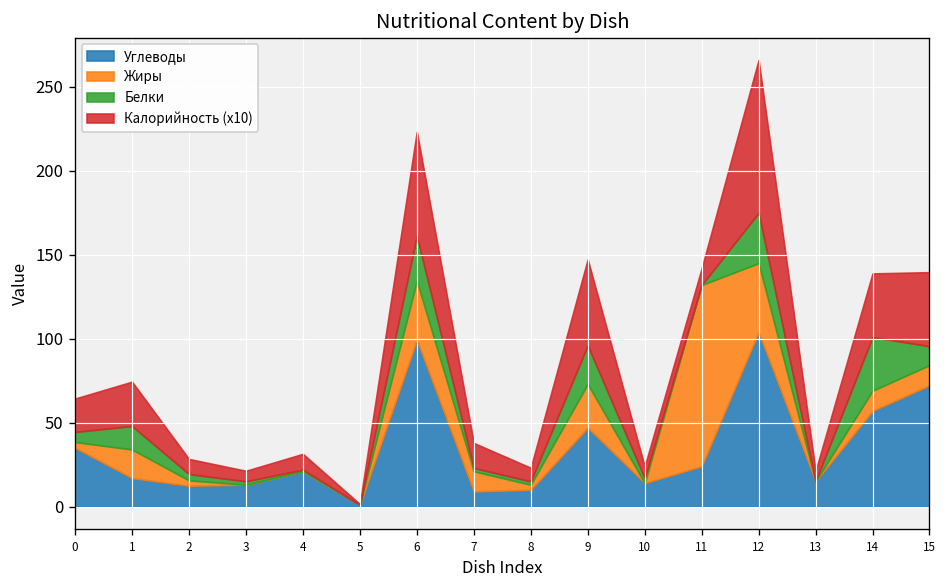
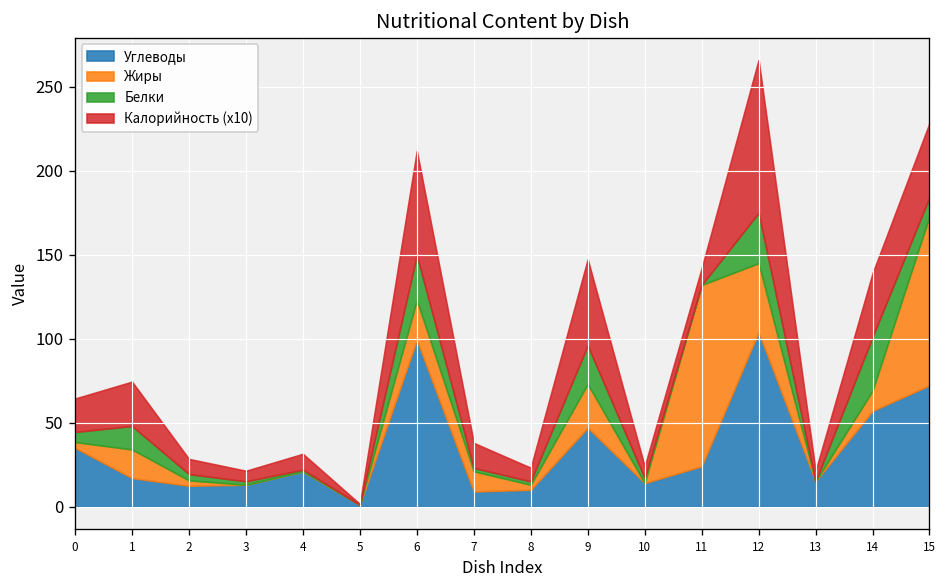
Жиры, 6: 35 -> 24
Жиры, 15: 12 -> 101
